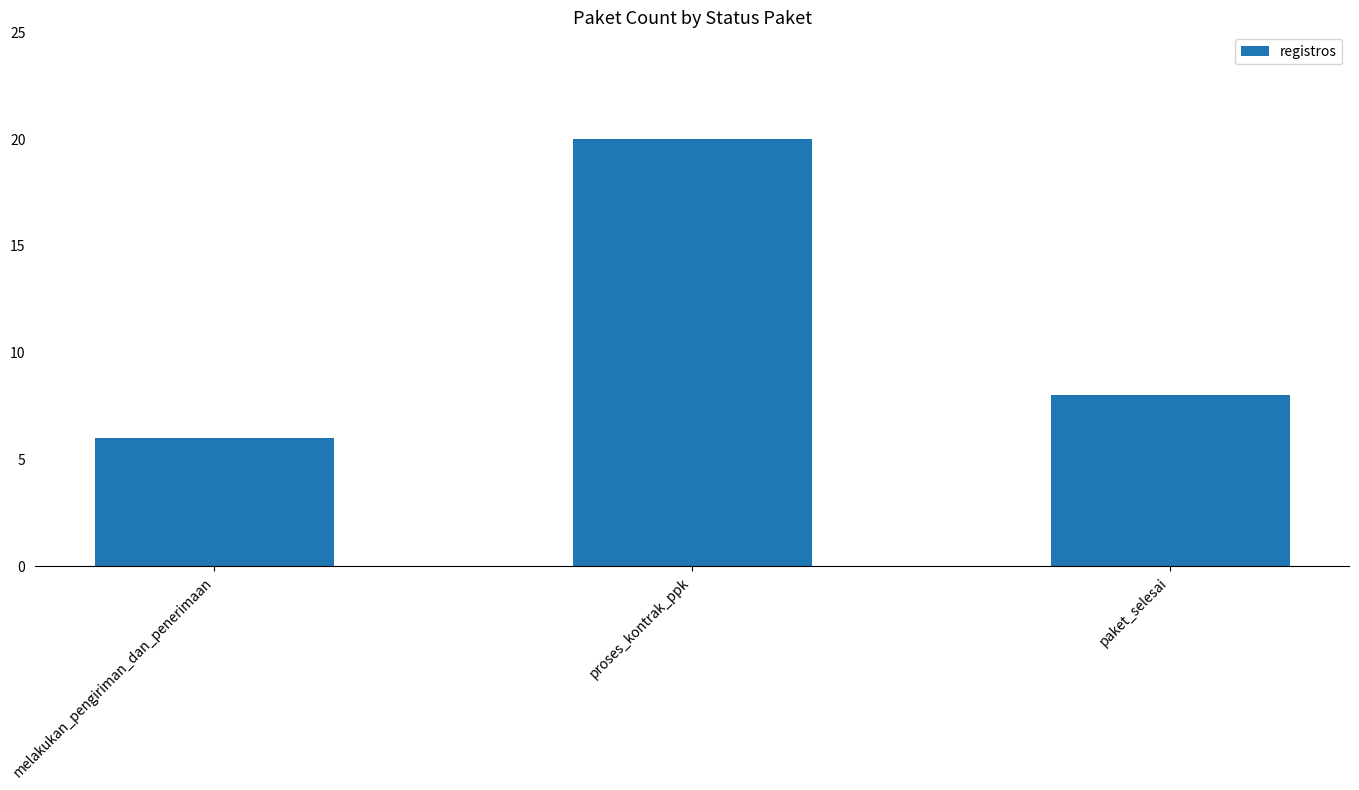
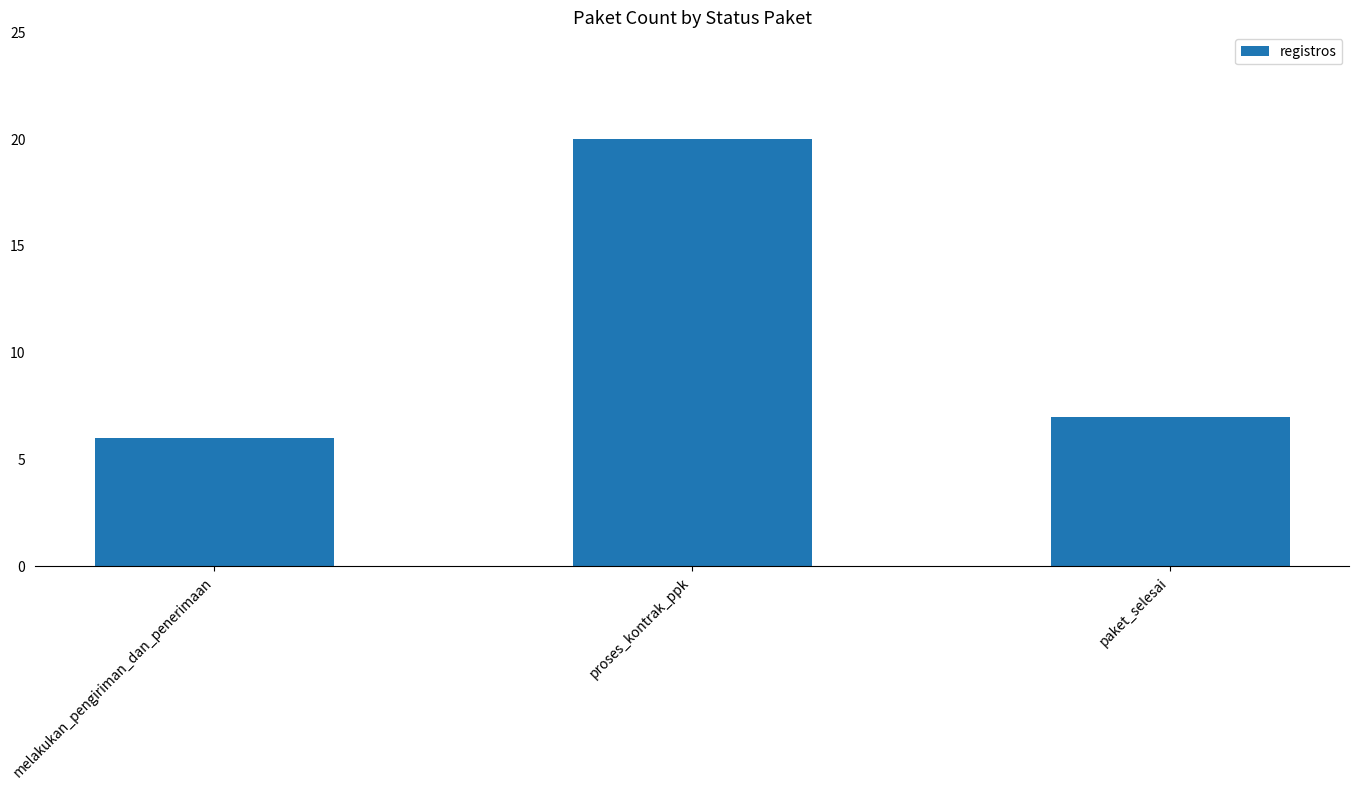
paket_selesai: 8 -> 7
